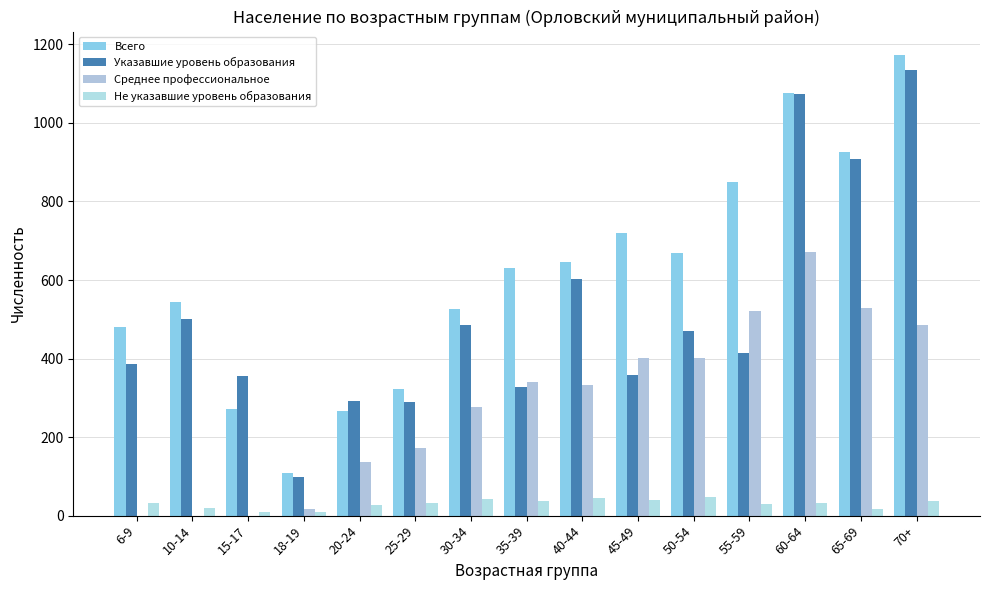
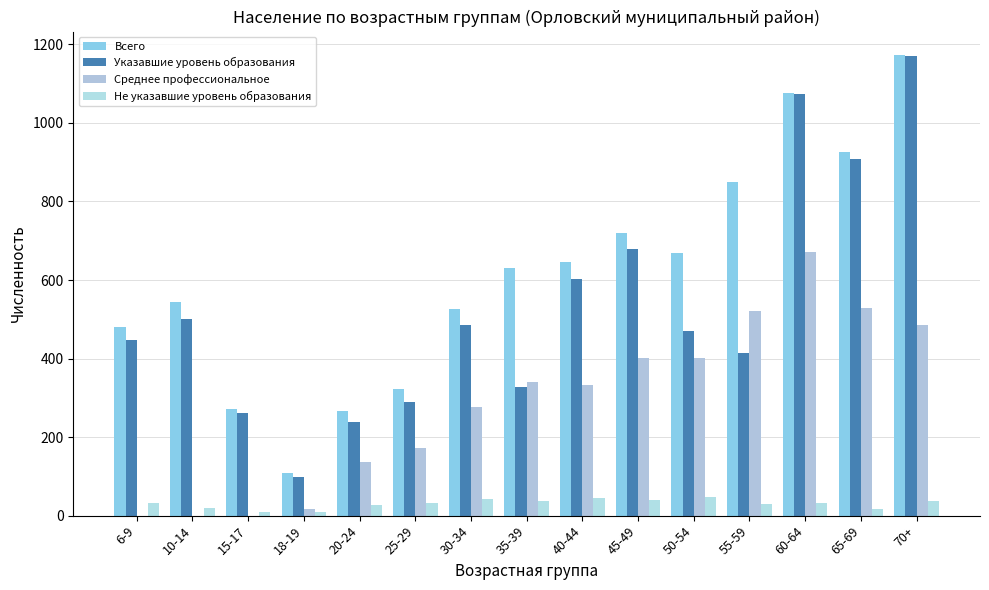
Указавшие уровень образования, 6-9: 390 -> 450
Указавшие уровень образования, 15-17: 360 -> 260
Указавшие уровень образования, 20-24: 290 -> 240
Указавшие уровень образования, 45-49: 360 -> 680
Указавшие уровень образования, 70+: 1140 -> 1170
